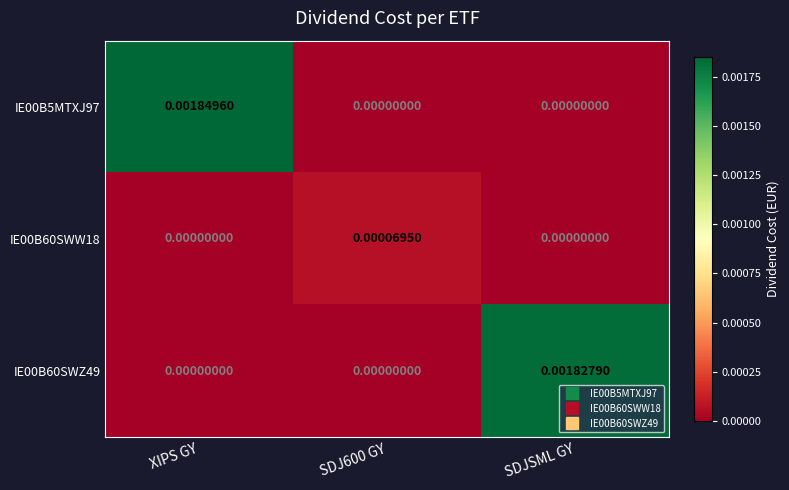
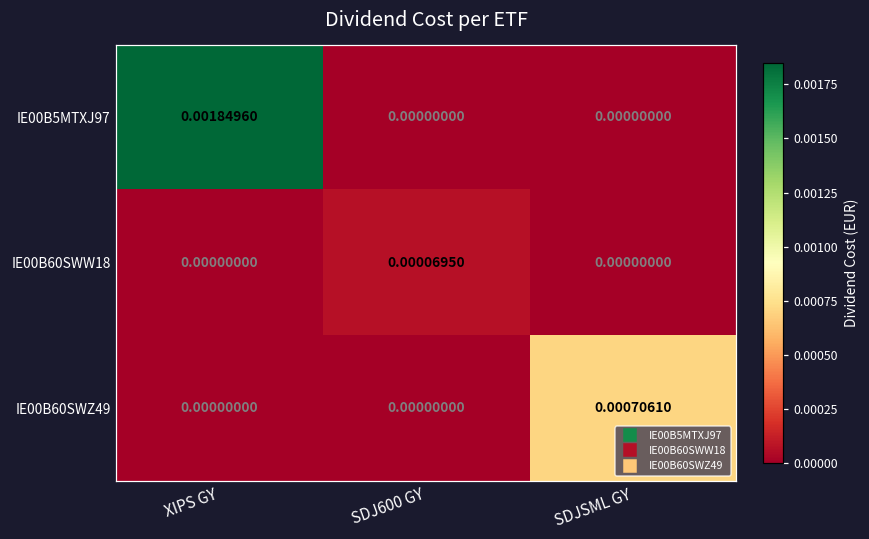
IE00B60SWZ49, SDJSML GY: 0.00182790 -> 0.00070610
